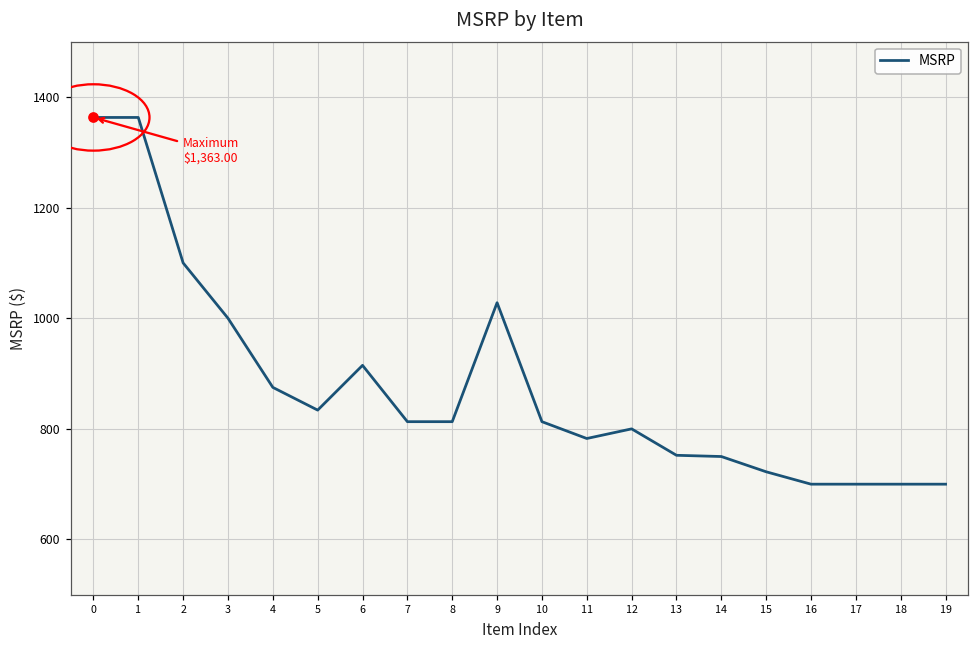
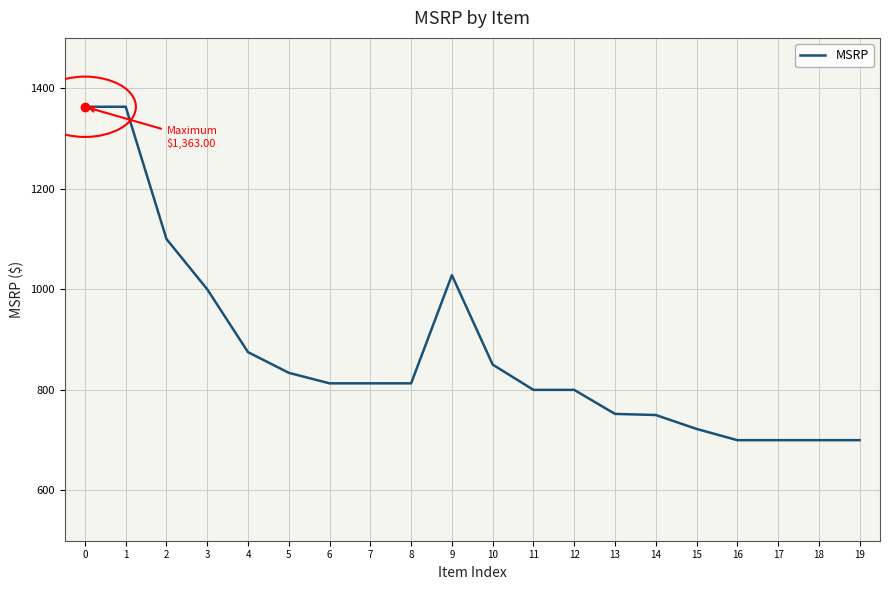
MSRP, 6: 910 -> 810
MSRP, 10: 810 -> 850
MSRP, 11: 780 -> 800
